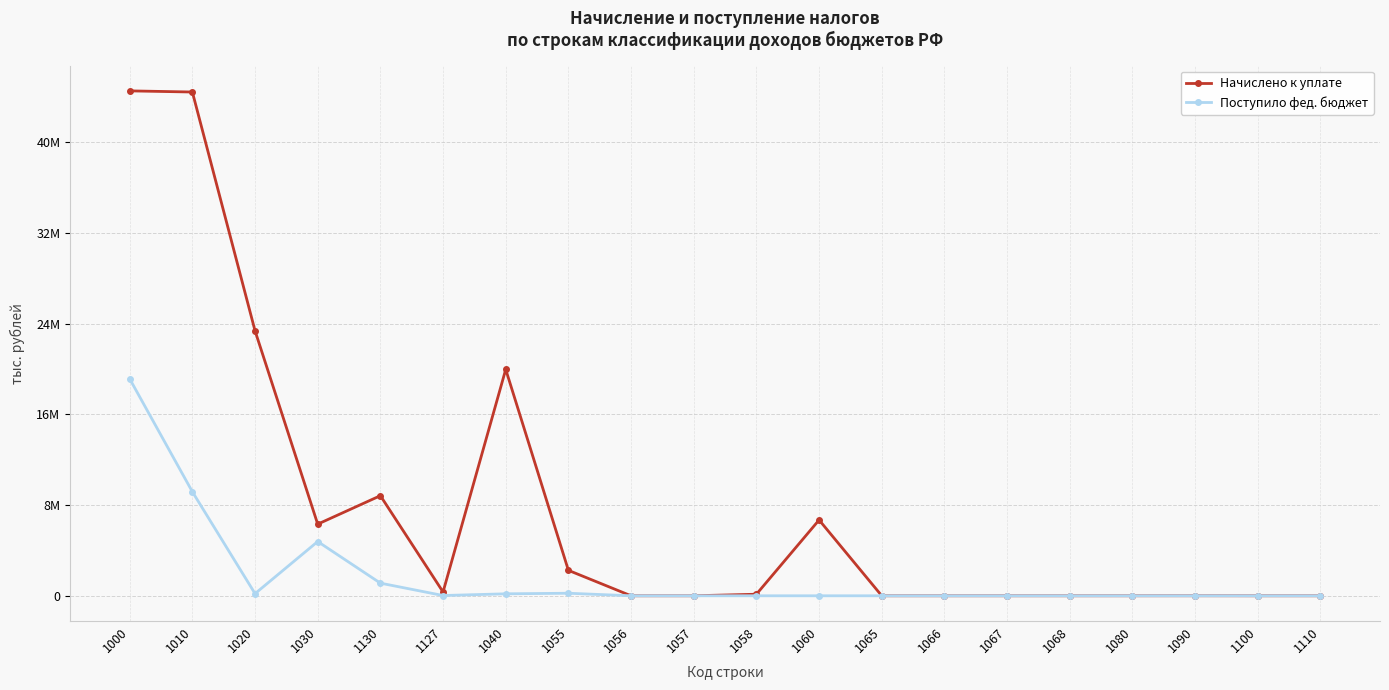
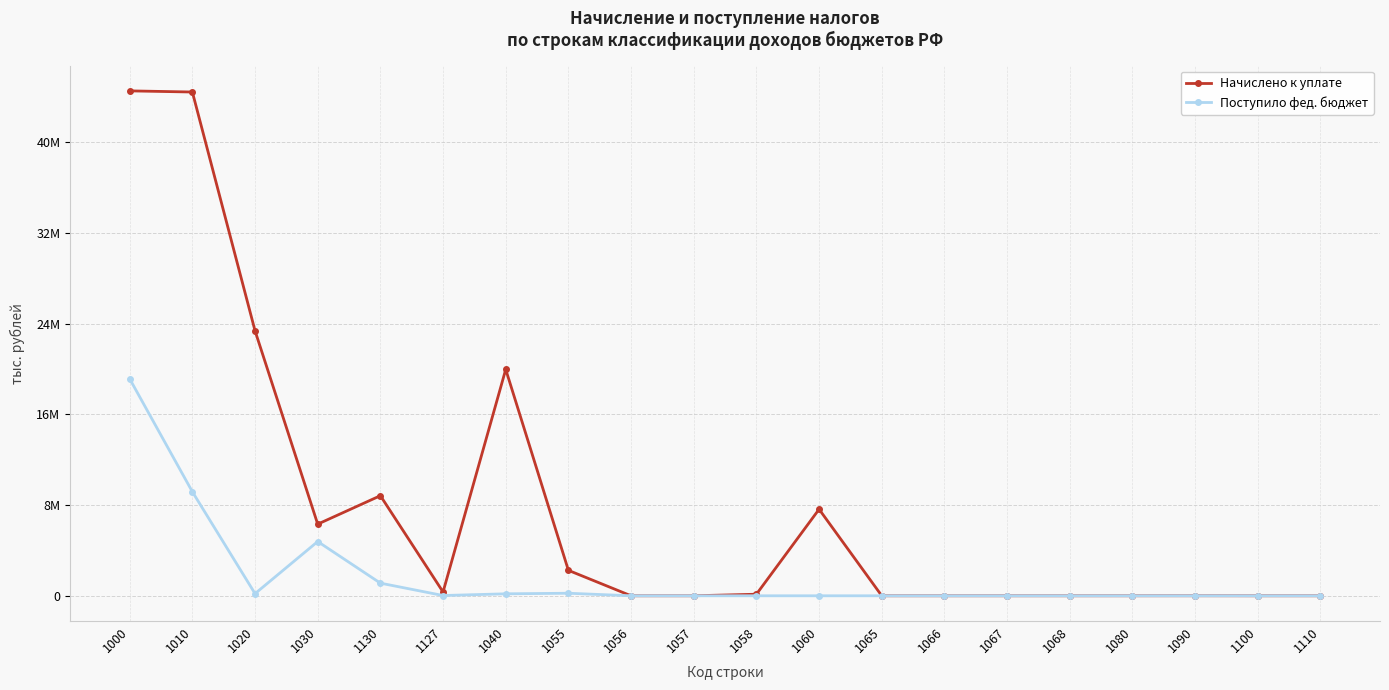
Начислено к уплате, 1060: 6.7М -> 7.6М
